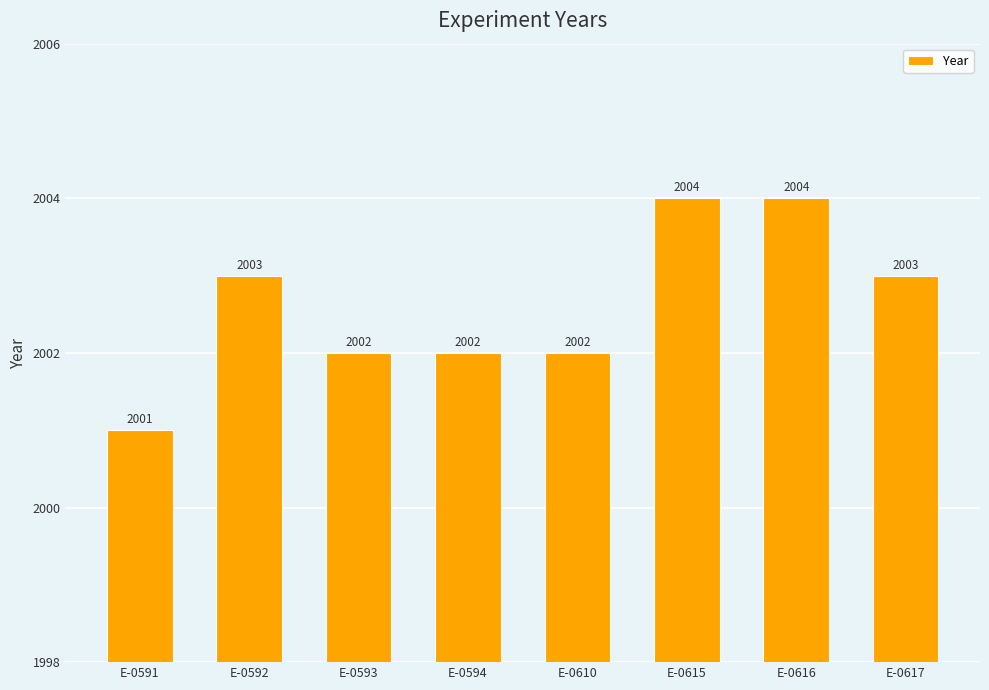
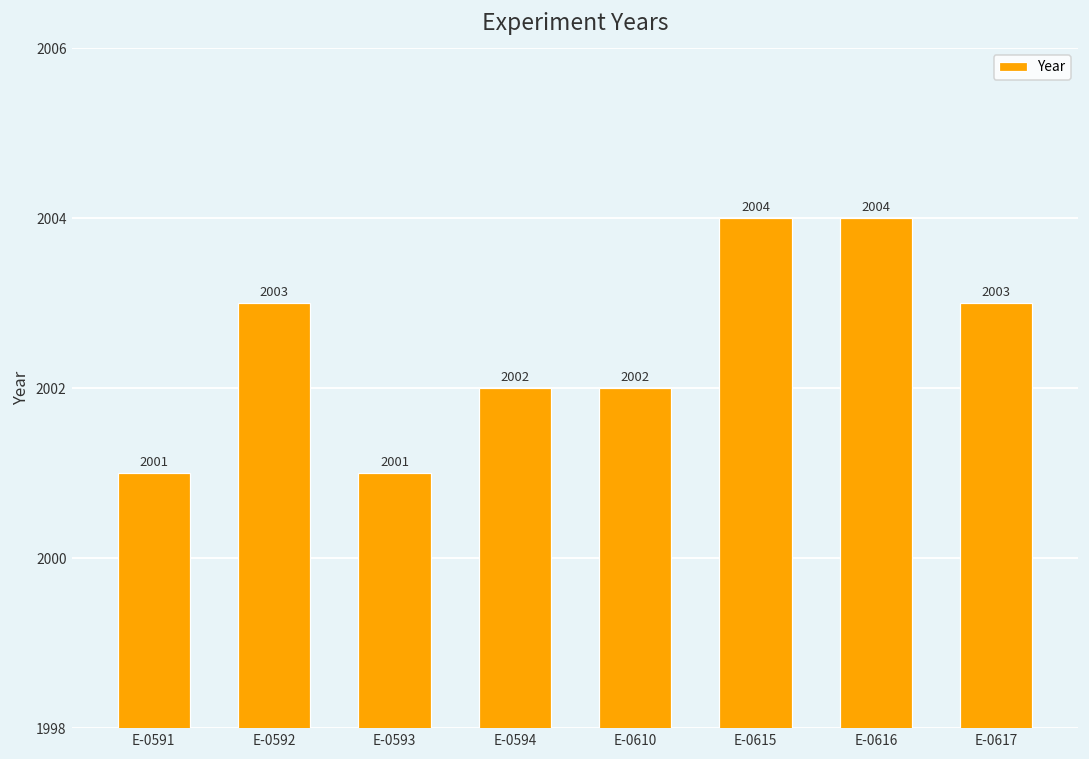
E-0593: 2002 -> 2001
